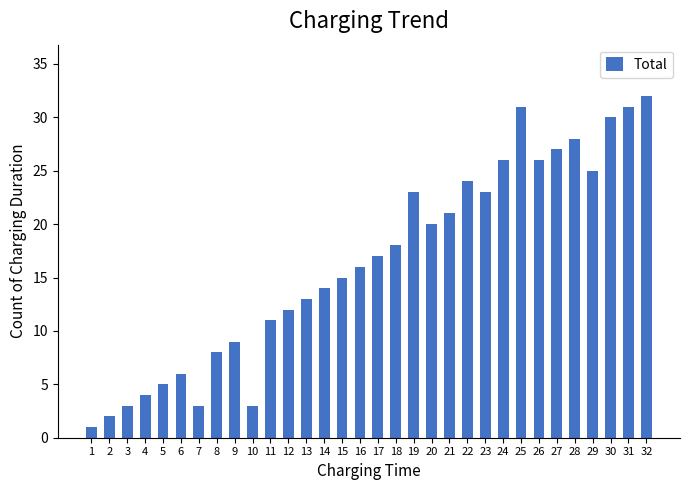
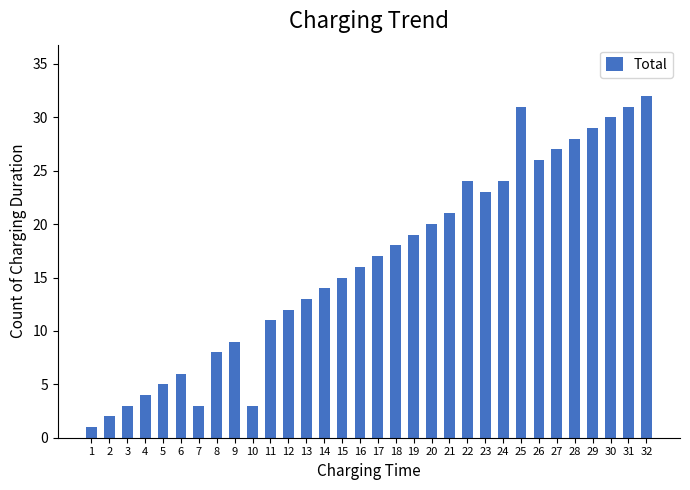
19: 23 -> 19
24: 26 -> 24
29: 25 -> 29
